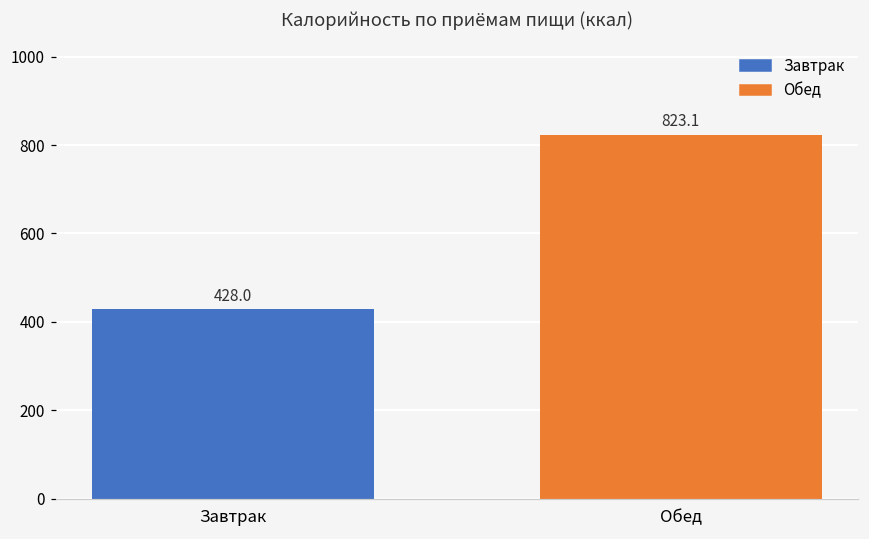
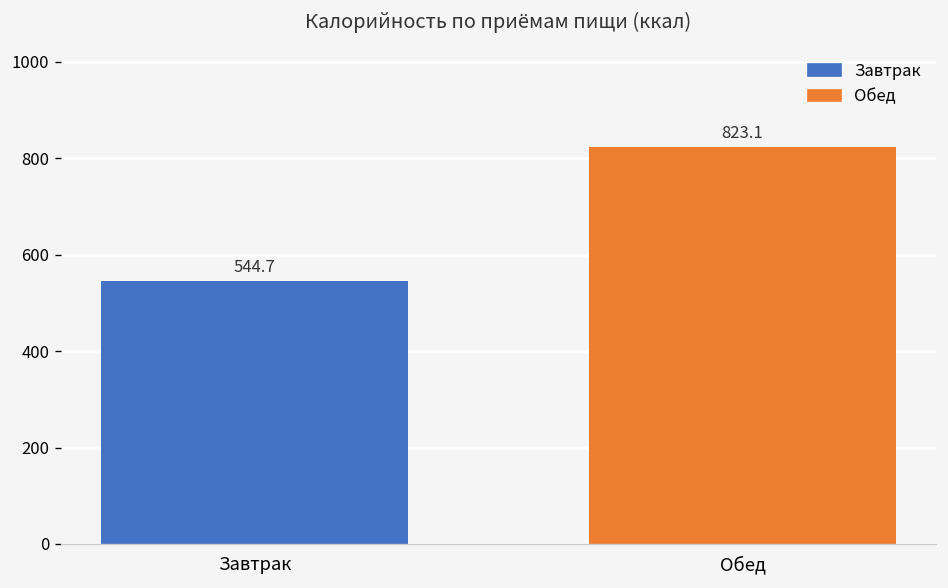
Завтрак: 428.0 -> 544.7
